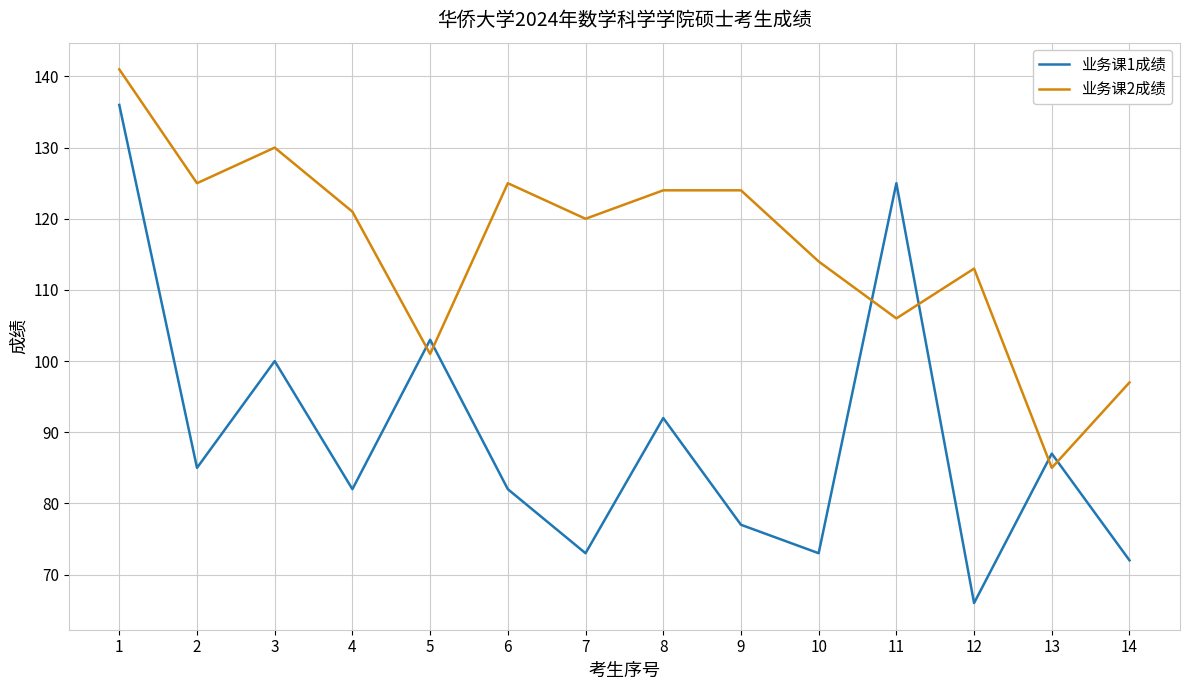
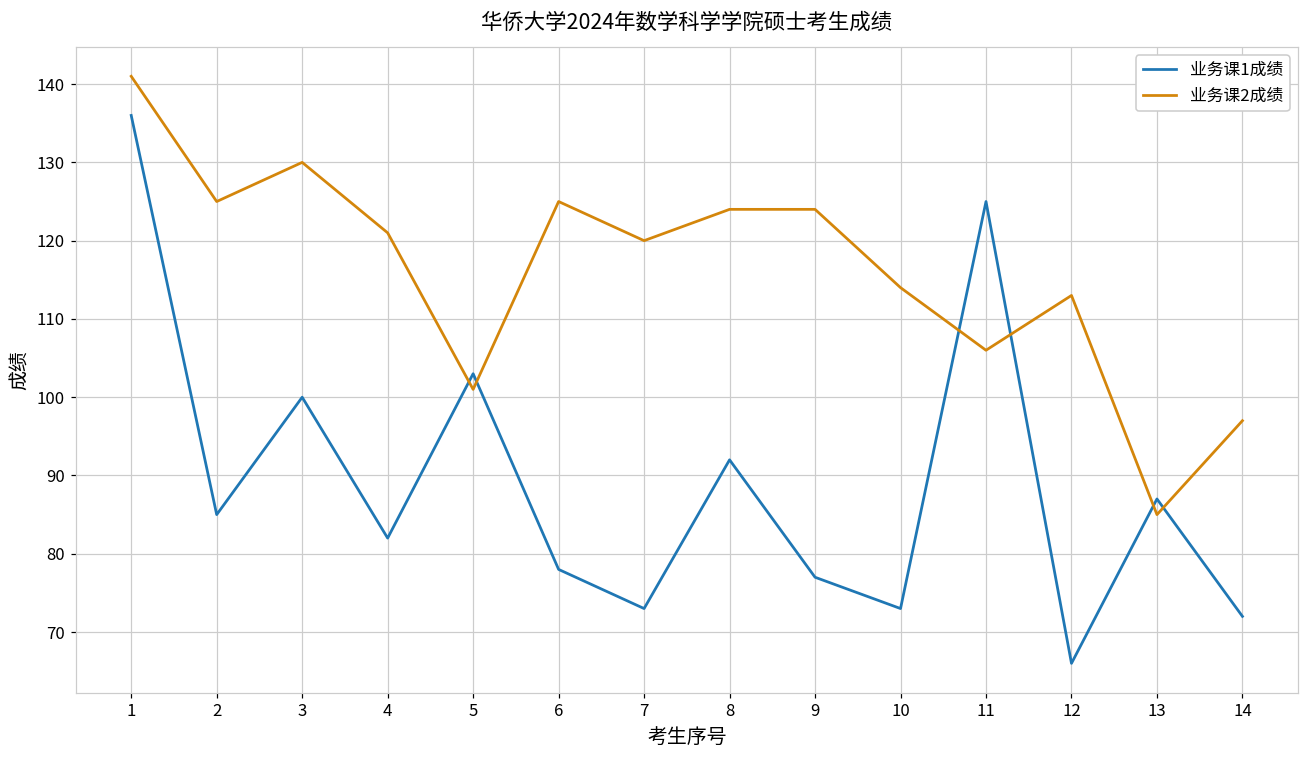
业务课1成绩, 6: 82 -> 78
